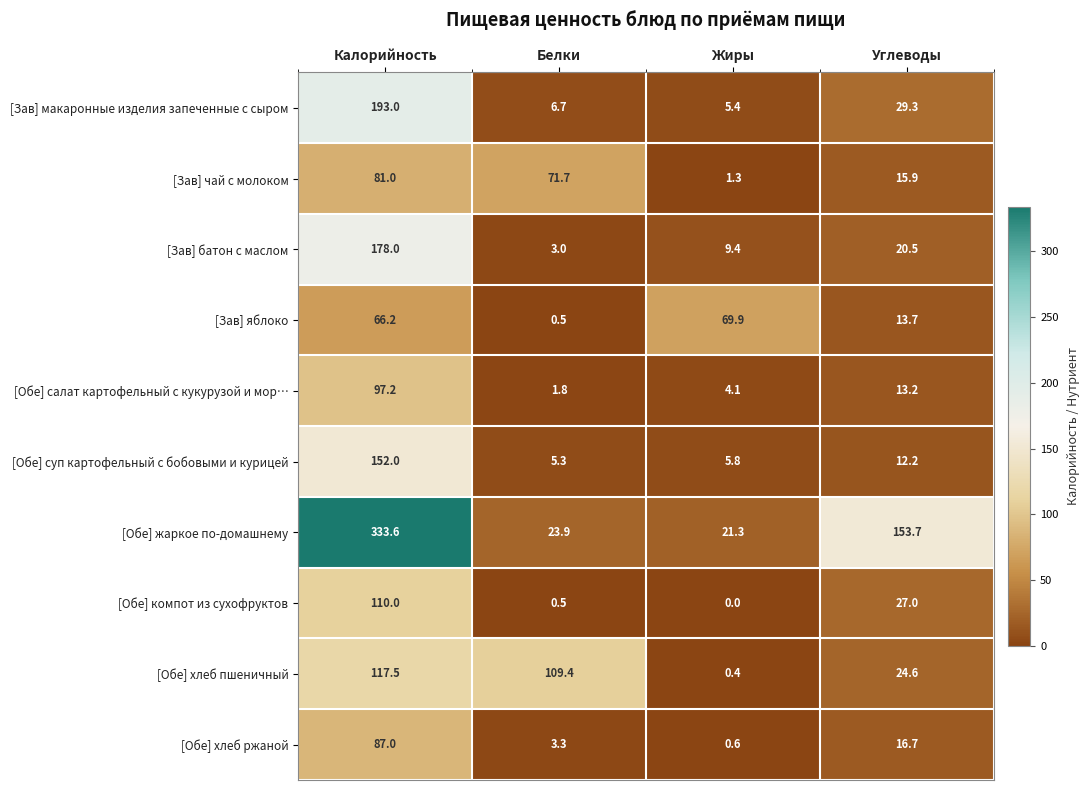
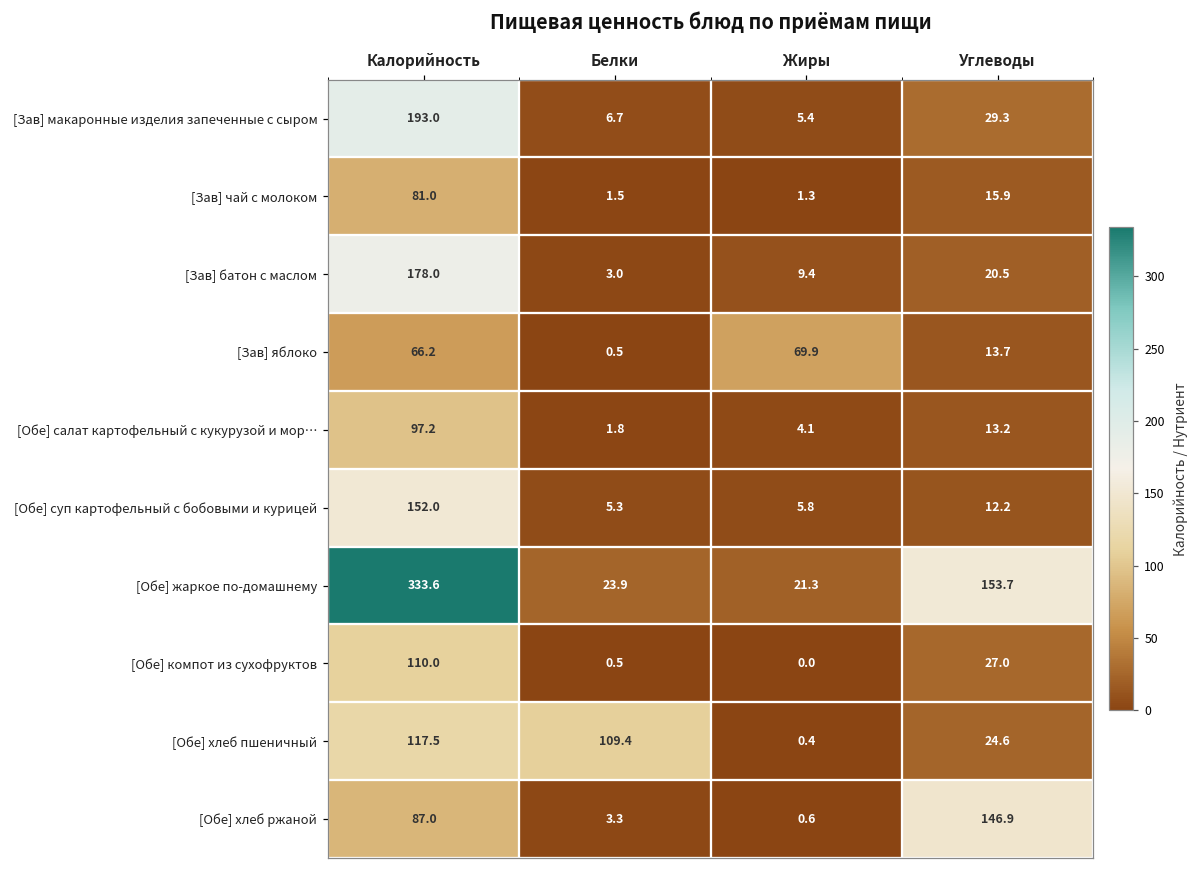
[Зав] чай с молоком, Белки: 71.7 -> 1.5
[Обе] хлеб ржаной, Углеводы: 16.7 -> 146.9
